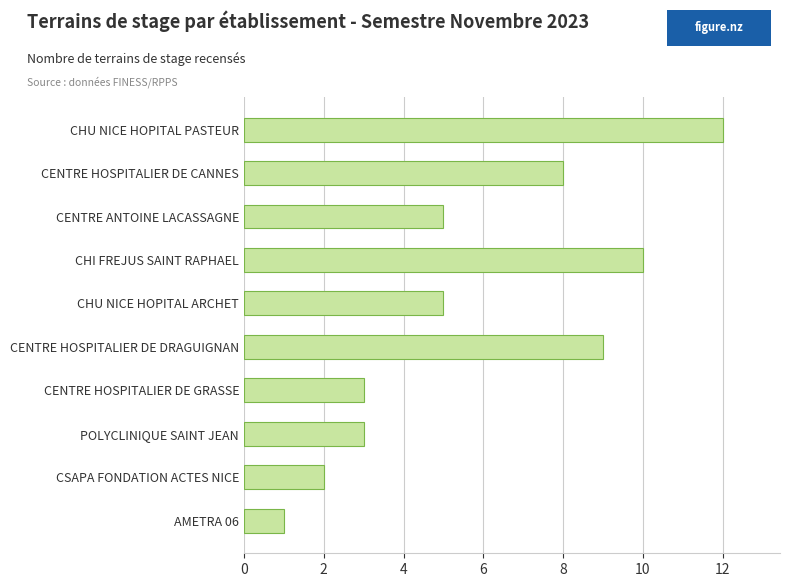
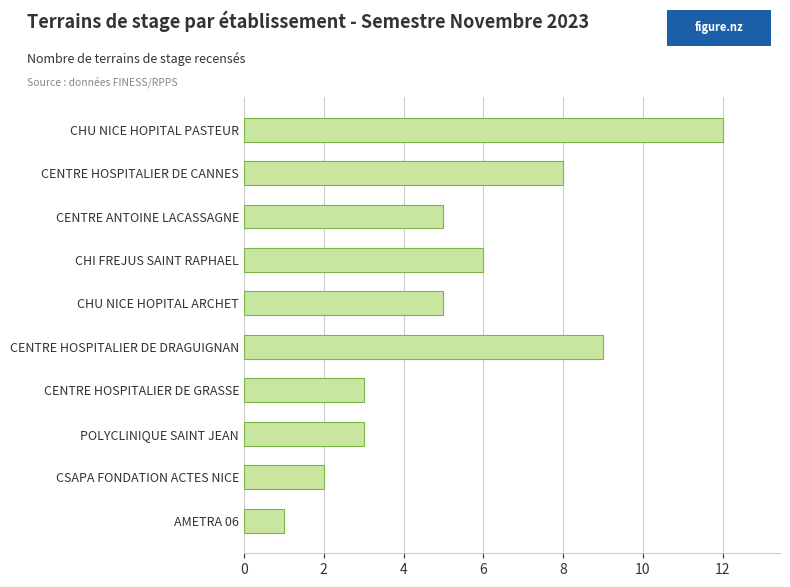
CHI FREJUS SAINT RAPHAEL: 10 -> 6
